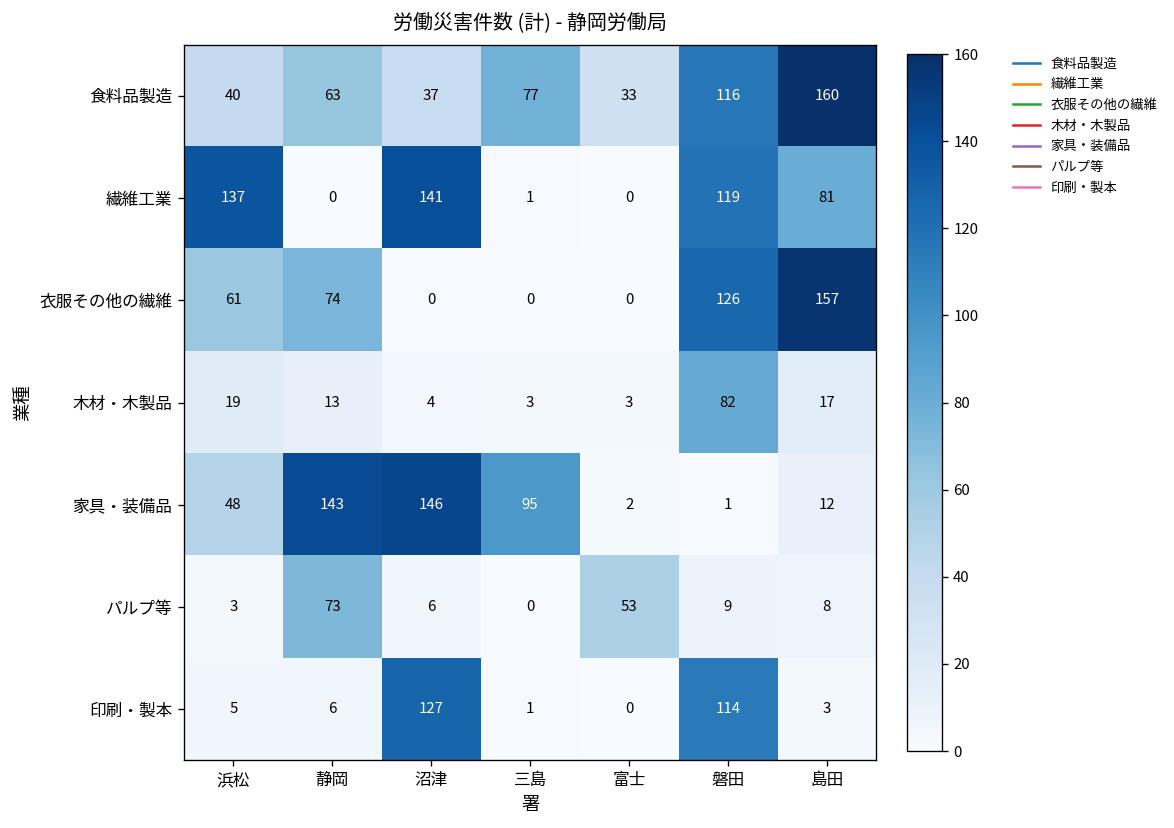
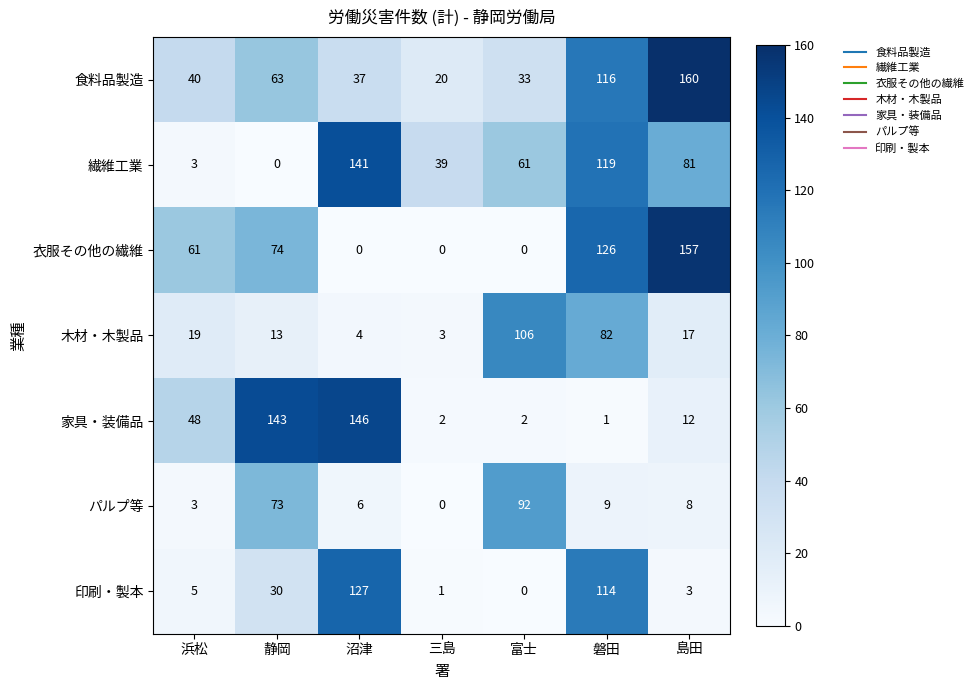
食料品製造, 三島: 77 -> 20
繊維工業, 浜松: 137 -> 3
繊維工業, 三島: 1 -> 39
繊維工業, 富士: 0 -> 61
木材・木製品, 富士: 3 -> 106
家具・装備品, 三島: 95 -> 2
パルプ等, 富士: 53 -> 92
印刷・製本, 静岡: 6 -> 30
